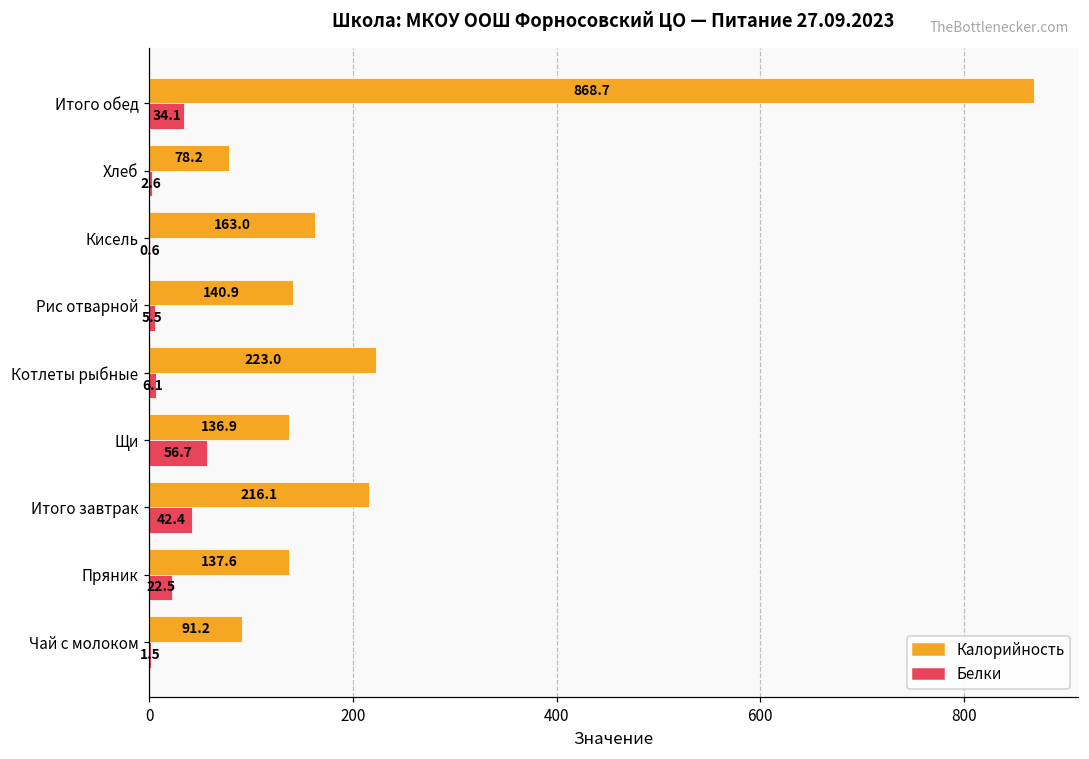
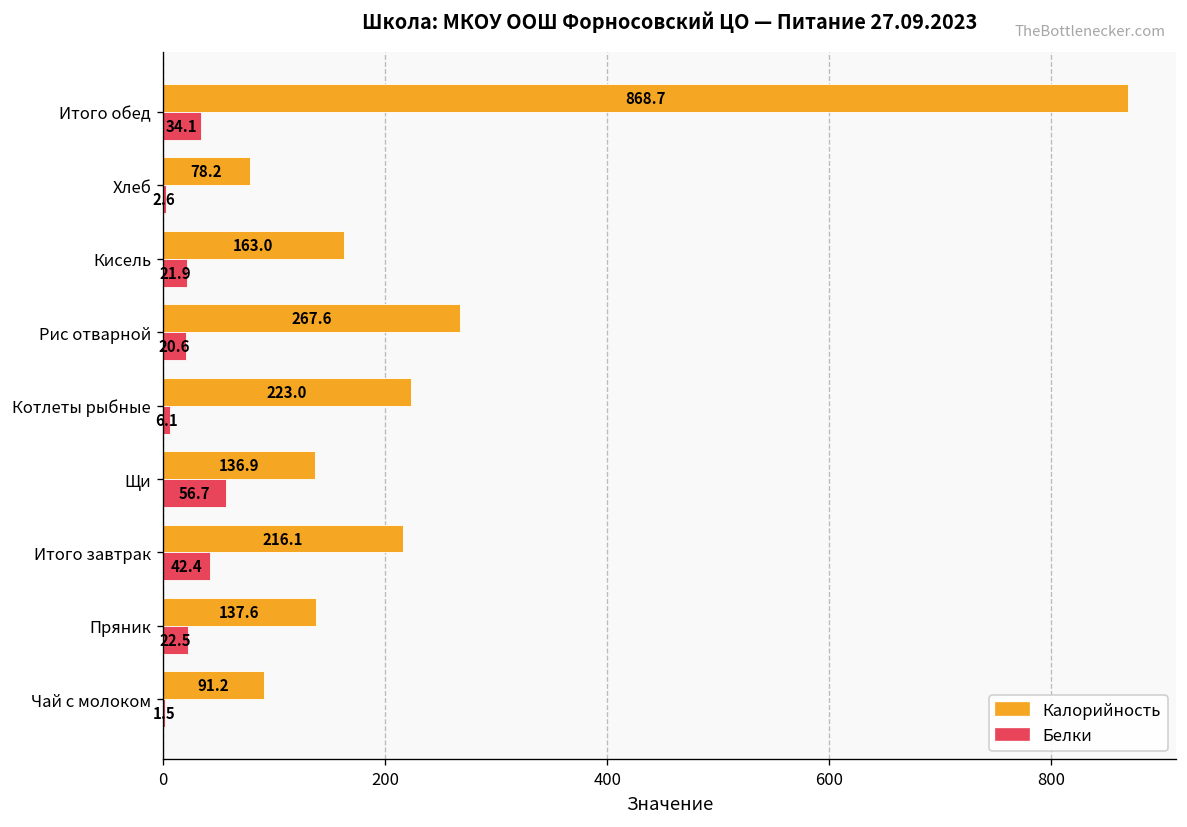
Белки, Кисель: 0.6 -> 21.9
Калорийность, Рис отварной: 140.9 -> 267.6
Белки, Рис отварной: 5.5 -> 20.6
